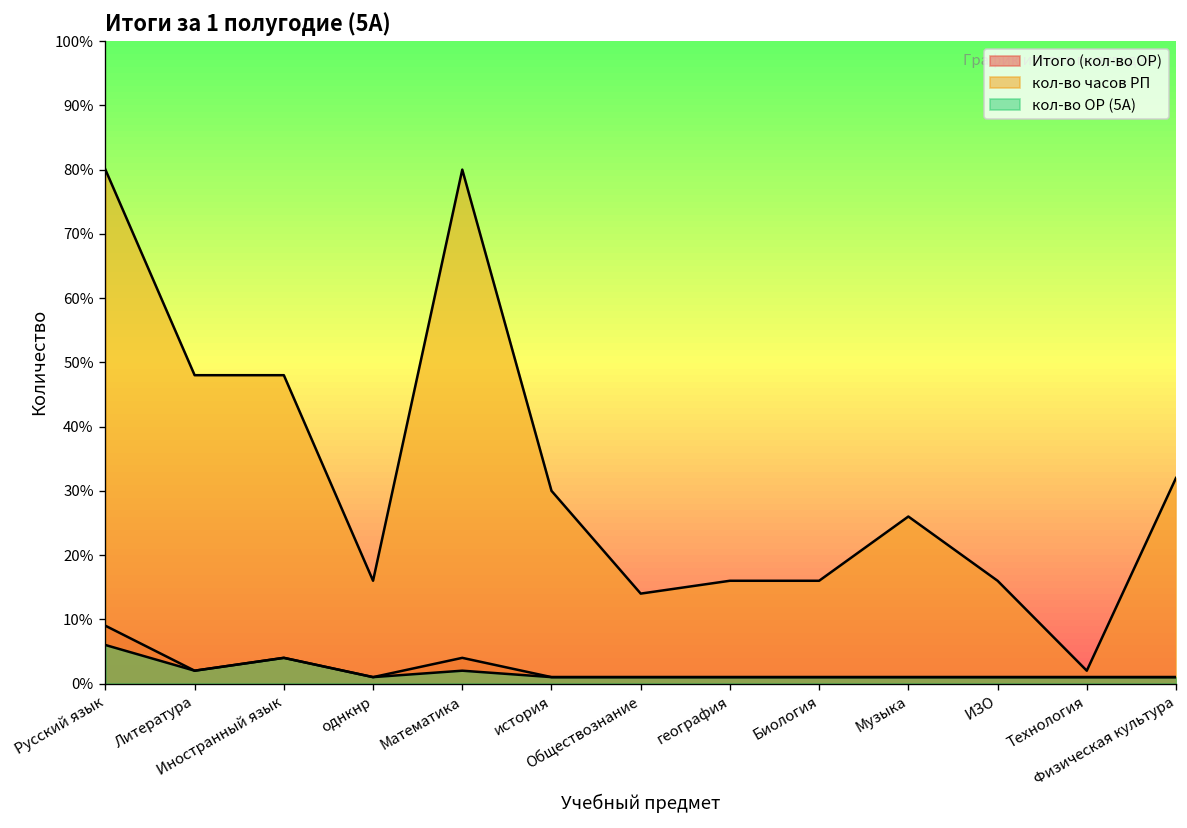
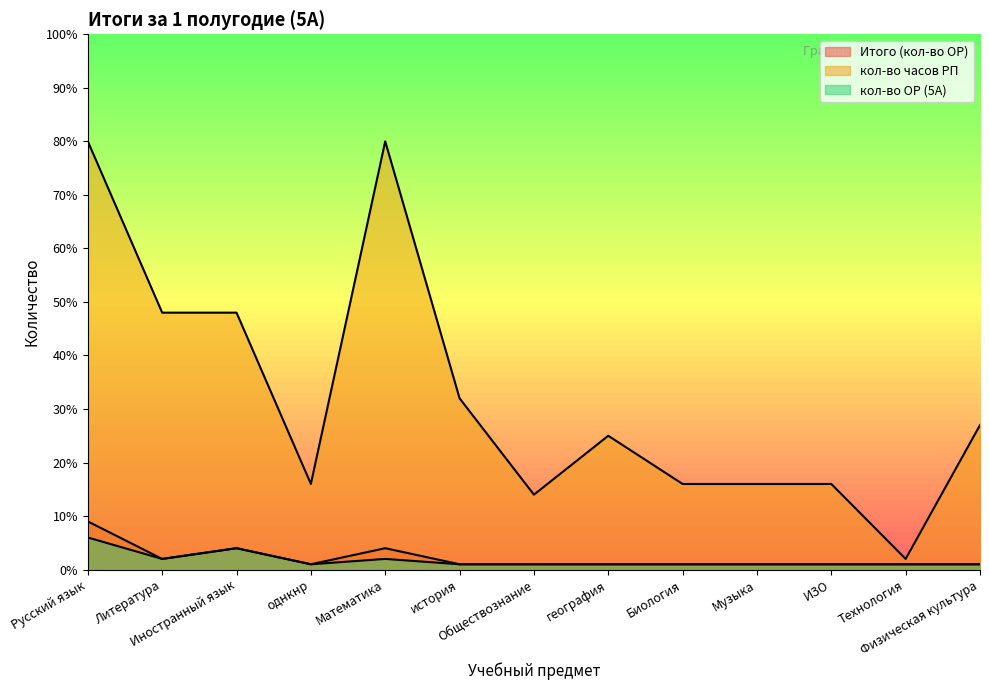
кол-во часов РП, история: 30% -> 32%
кол-во часов РП, география: 16% -> 25%
кол-во часов РП, Музыка: 26% -> 16%
кол-во часов РП, Физическая культура: 32% -> 27%
